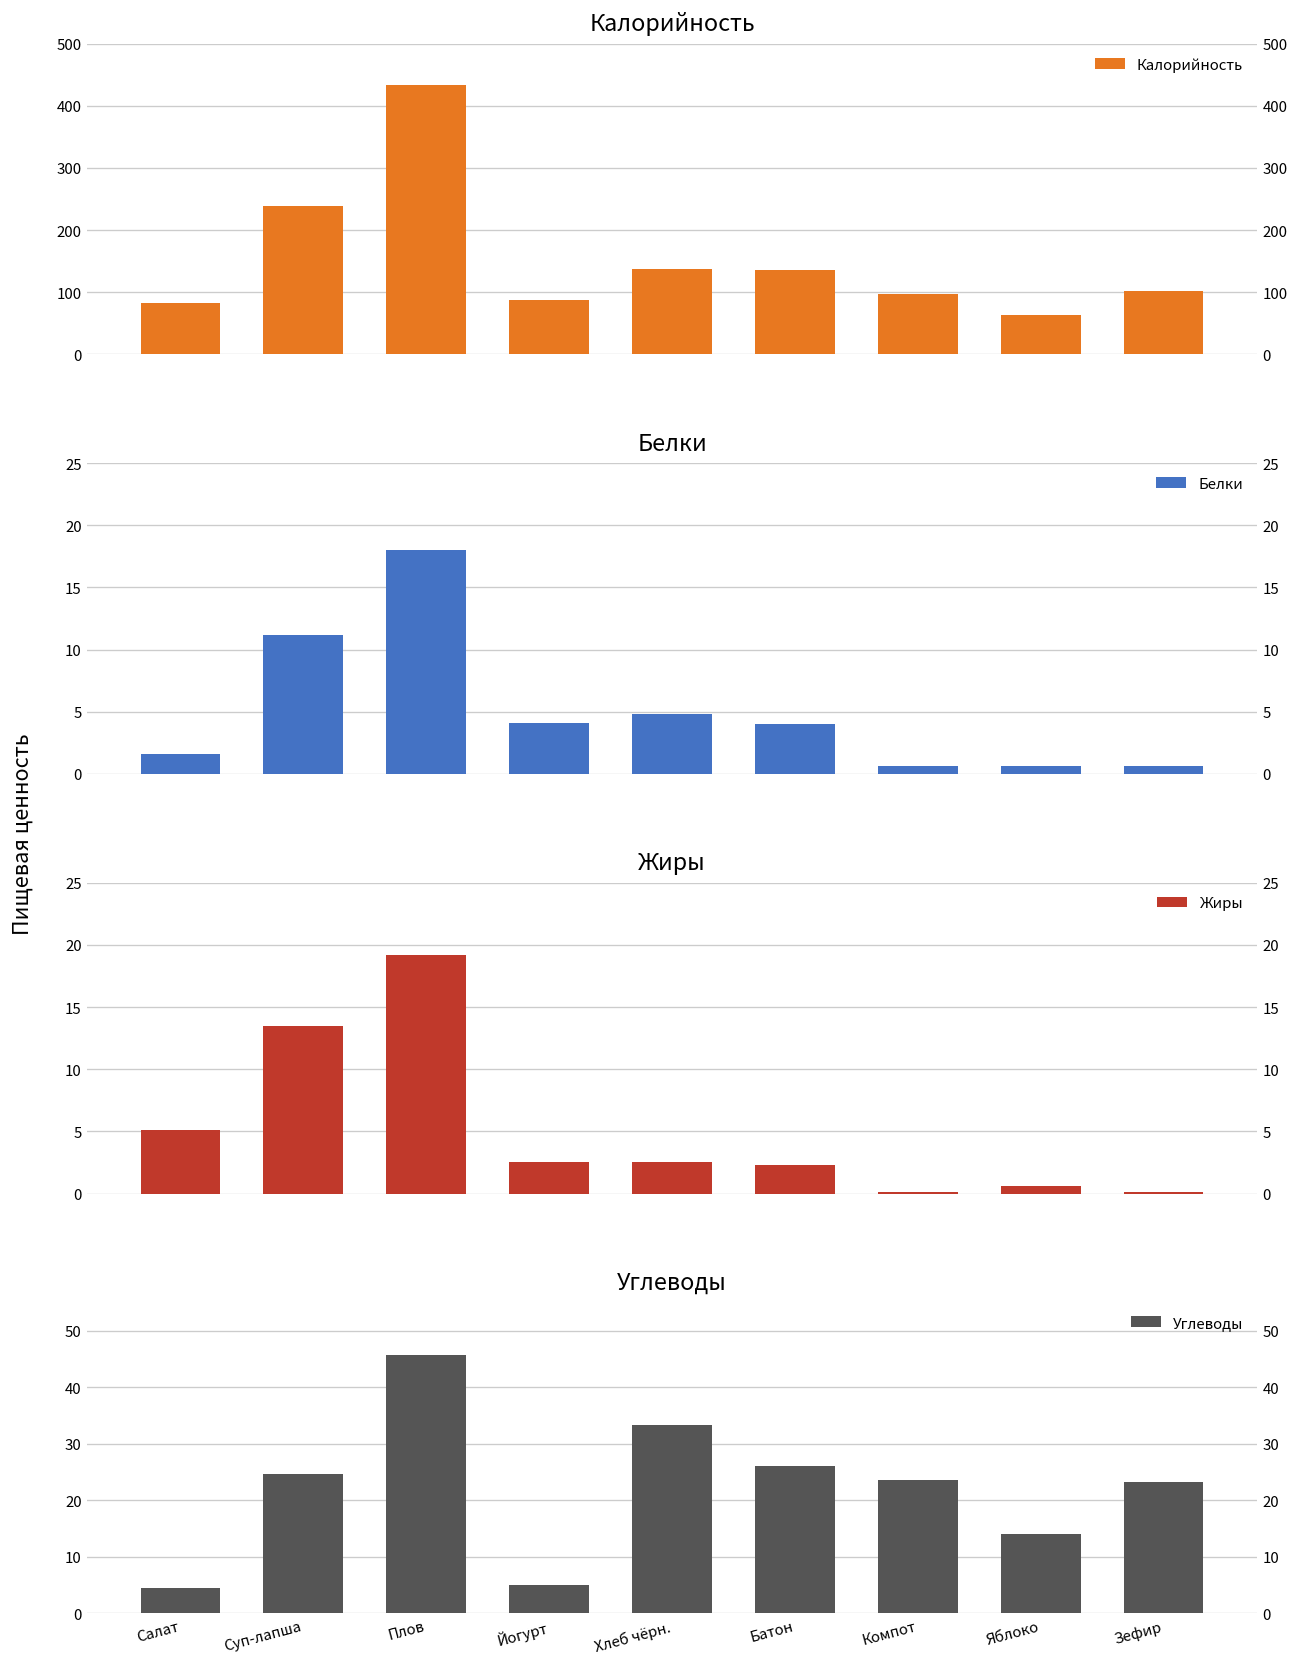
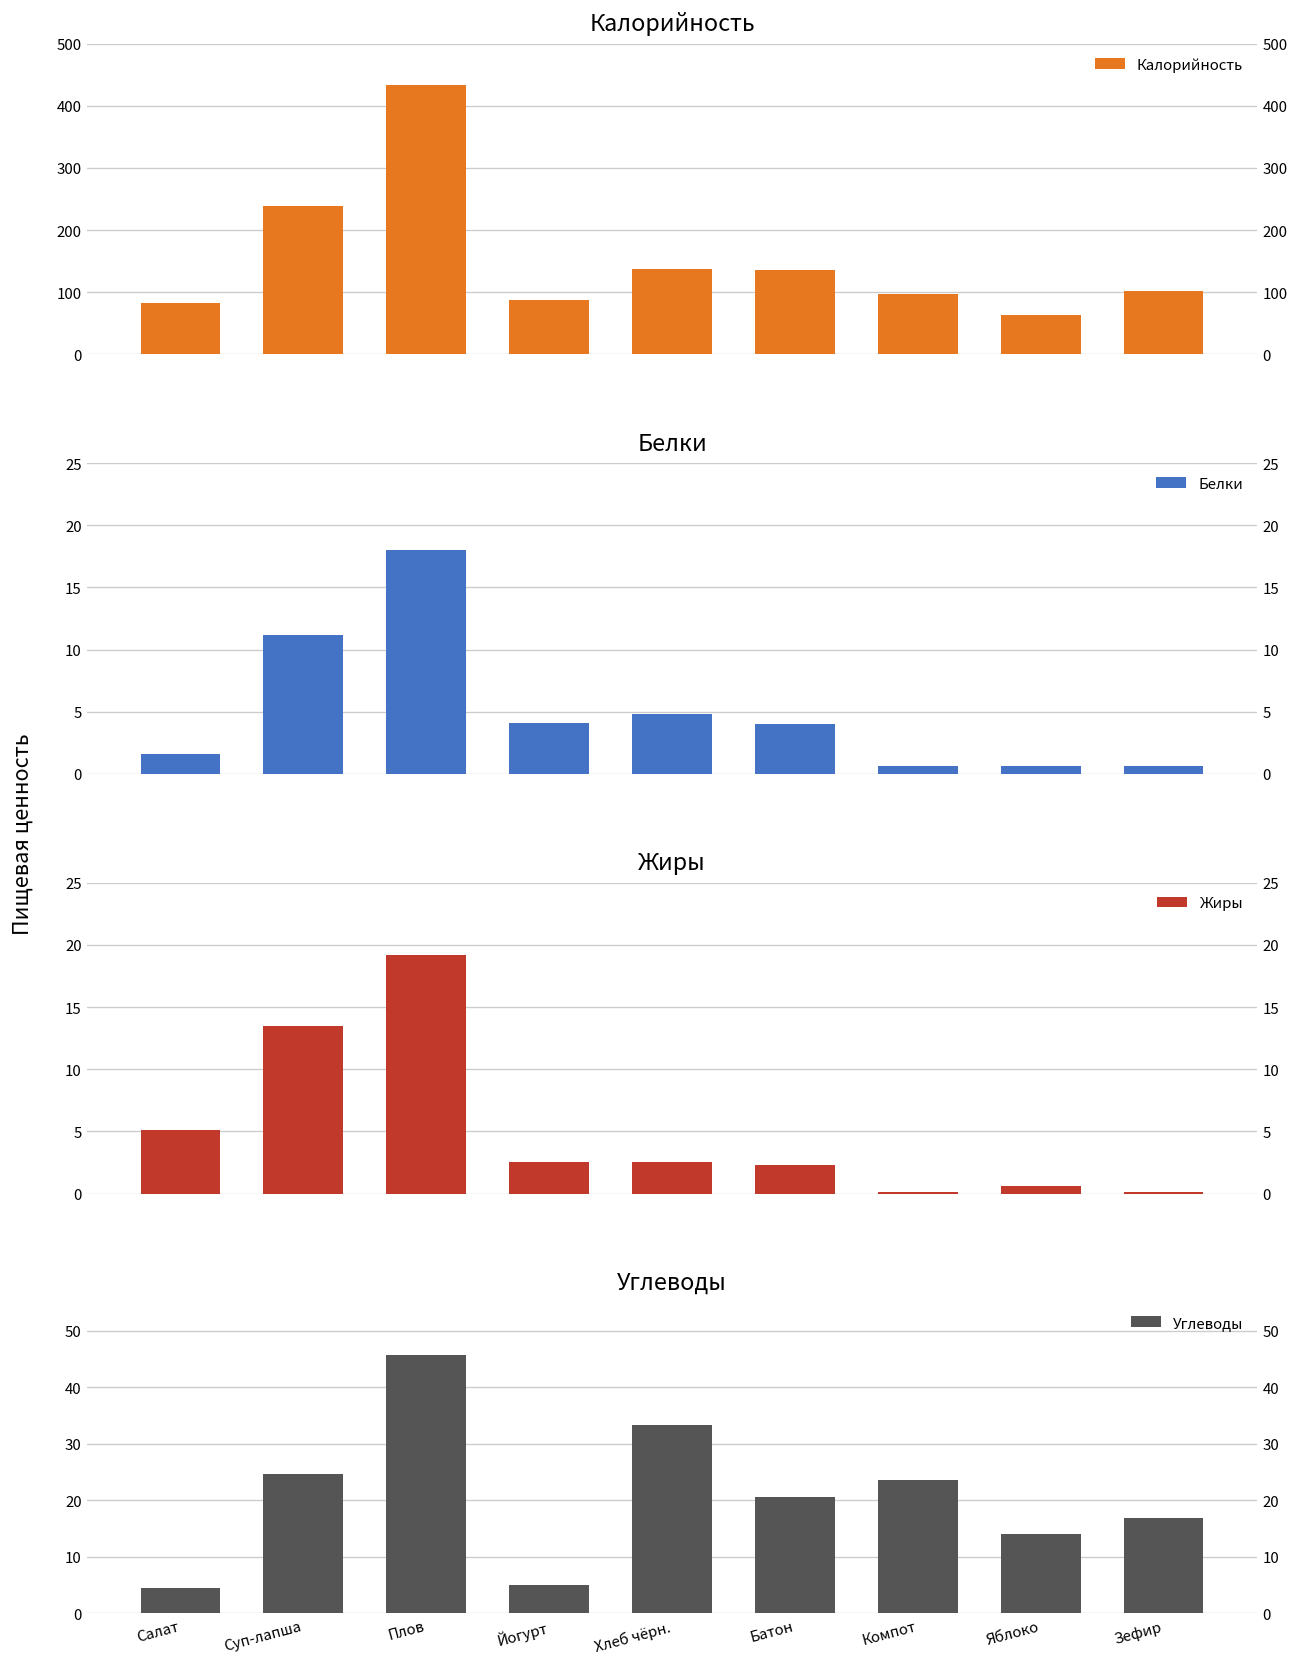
Углеводы, Батон: 26 -> 21
Углеводы, Зефир: 23 -> 17
